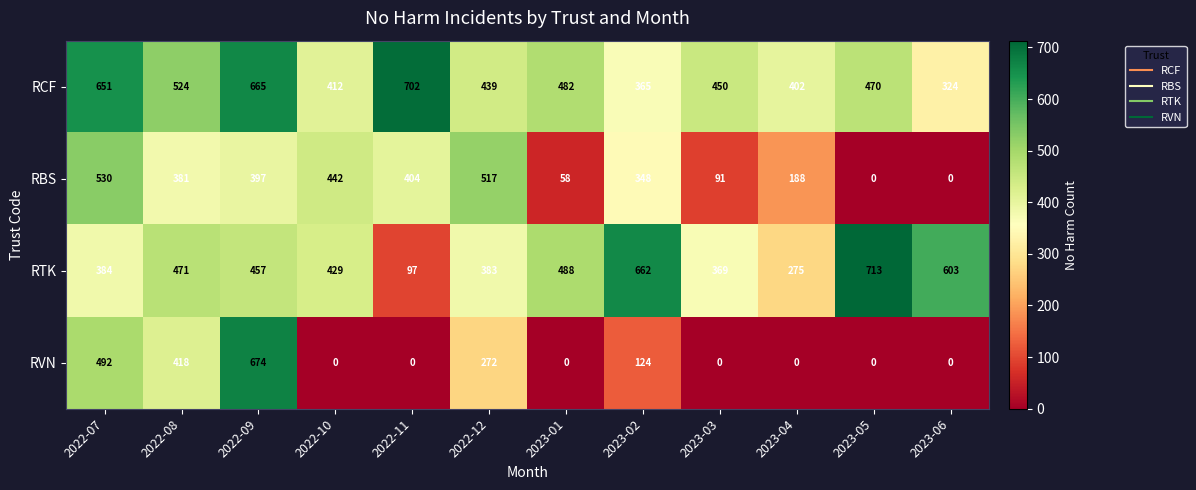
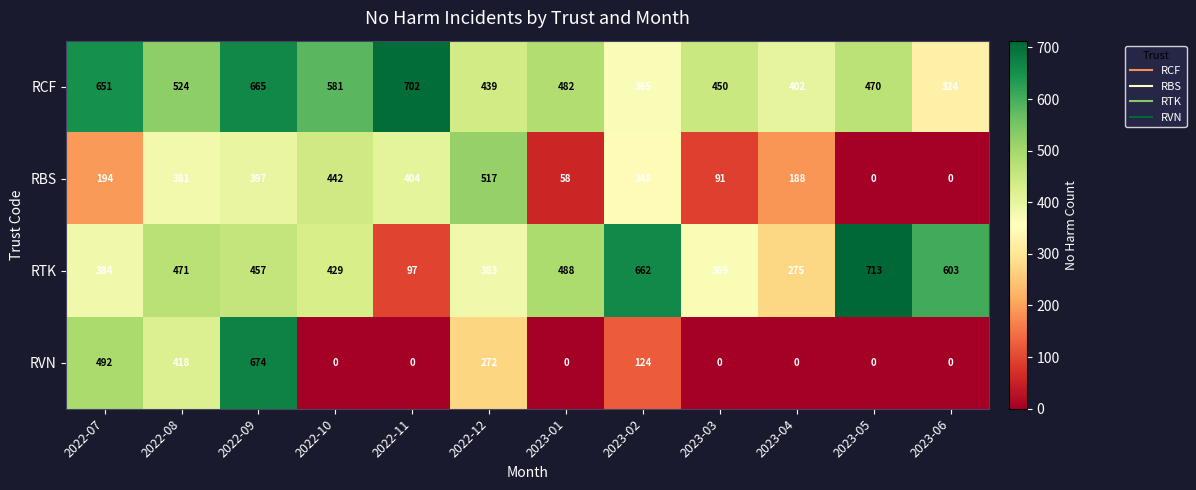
RCF, 2022-10: 412 -> 581
RBS, 2022-07: 530 -> 194
